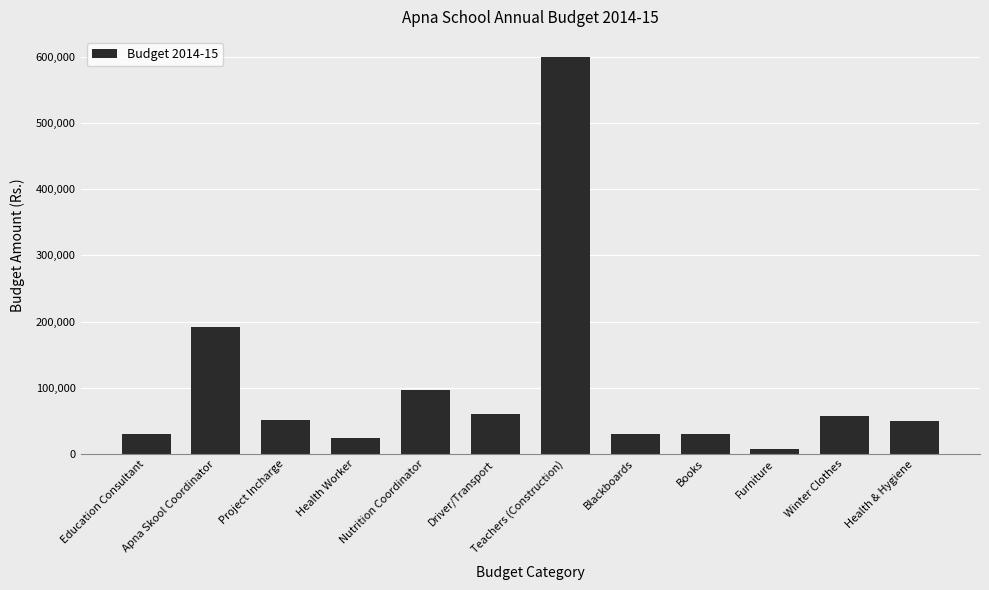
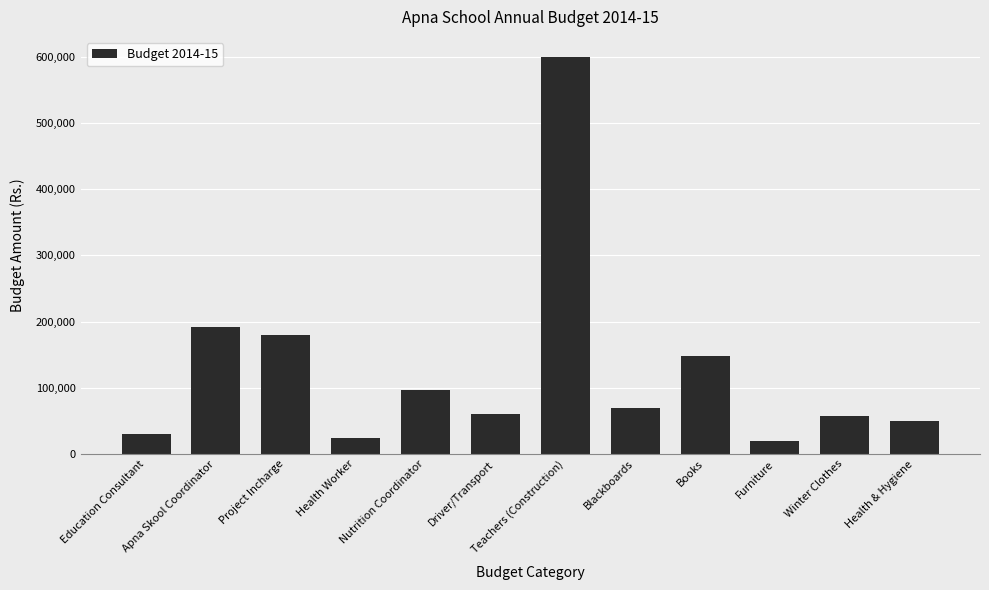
Project Incharge: 50,000 -> 180,000
Blackboards: 30,000 -> 70,000
Books: 30,000 -> 150,000
Furniture: 10,000 -> 20,000
